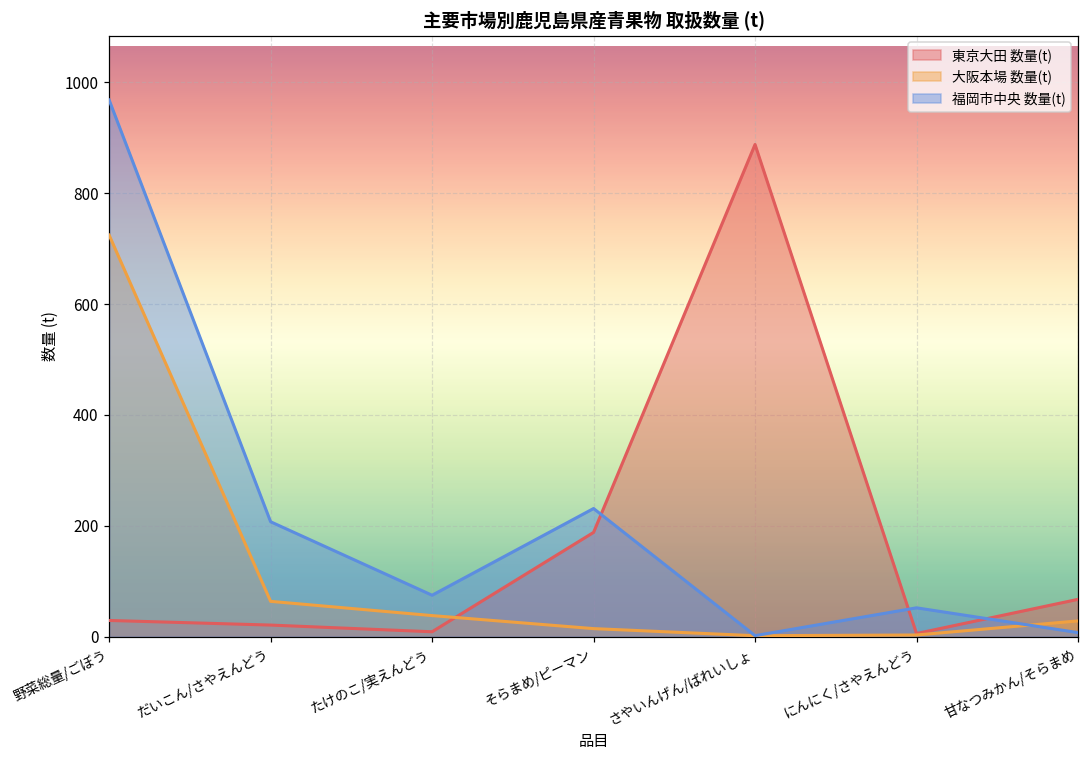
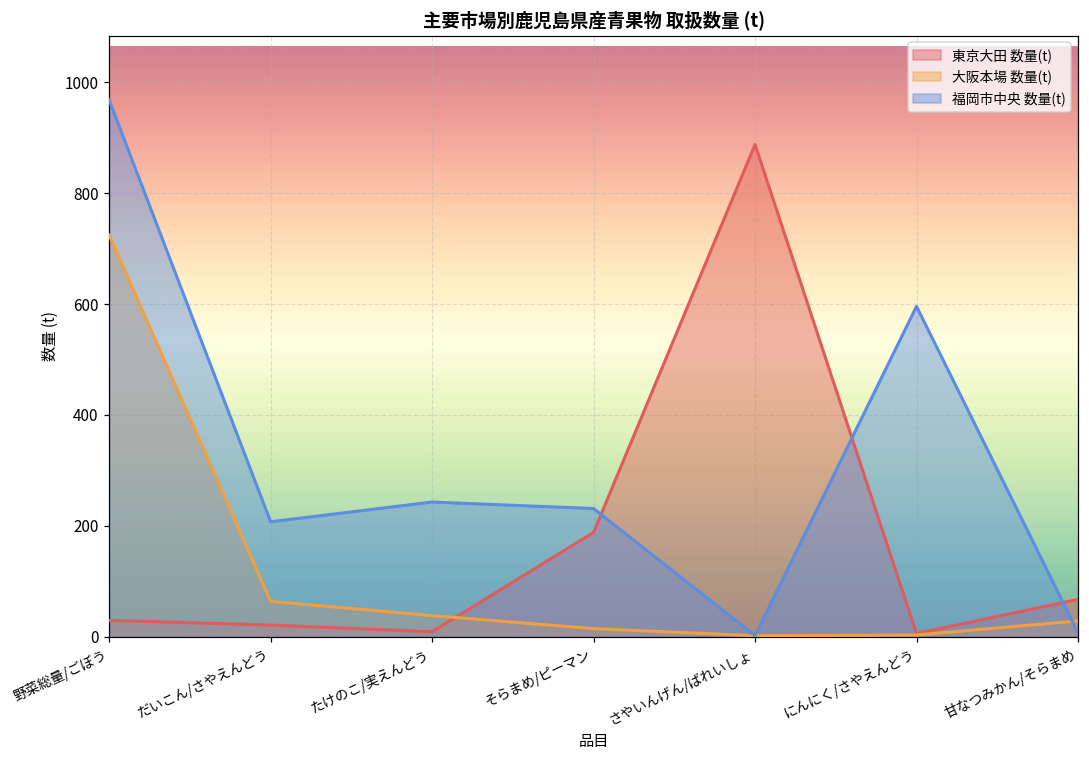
福岡市中央 数量(t), たけのこ/実えんどう: 70 -> 240
福岡市中央 数量(t), にんにく/さやえんどう: 50 -> 600
